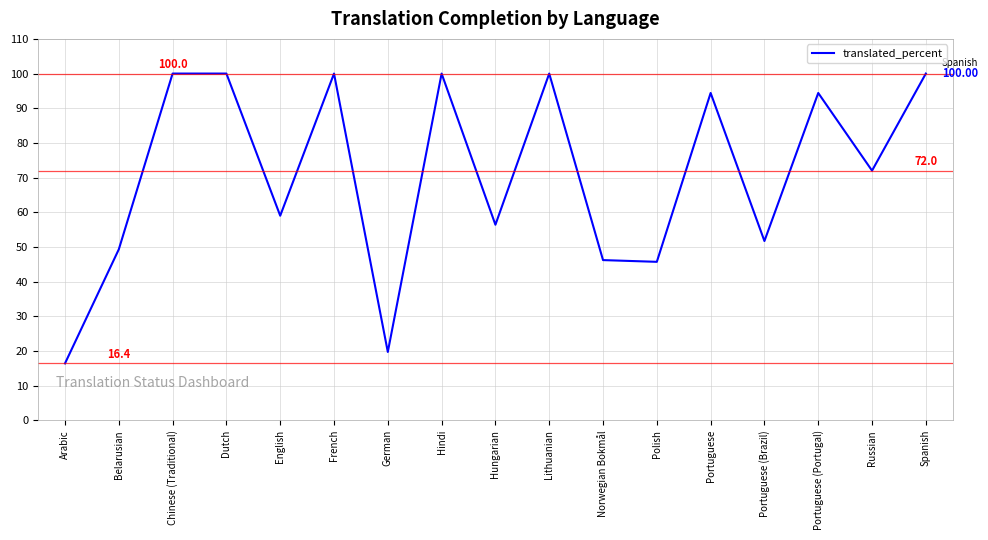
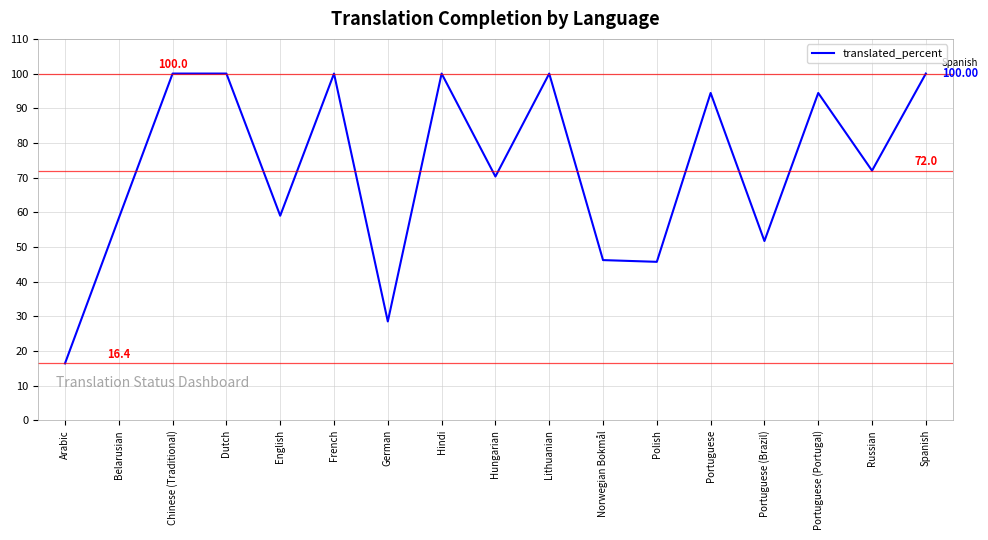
Belarusian: 49 -> 58
German: 20 -> 29
Hungarian: 56 -> 70
